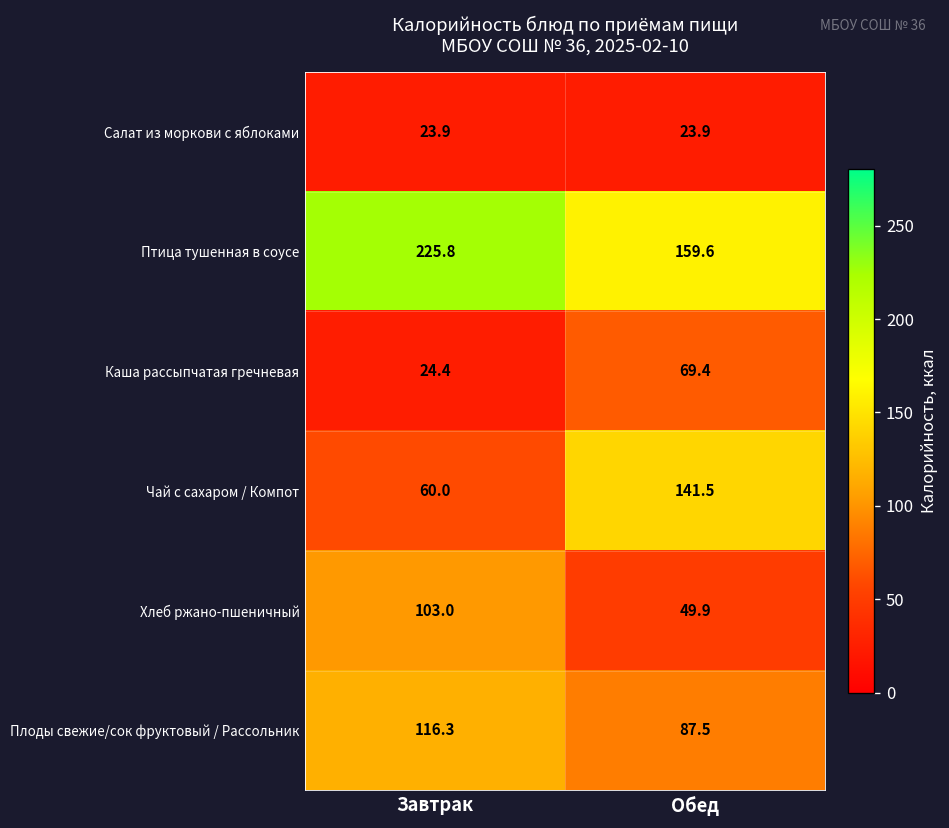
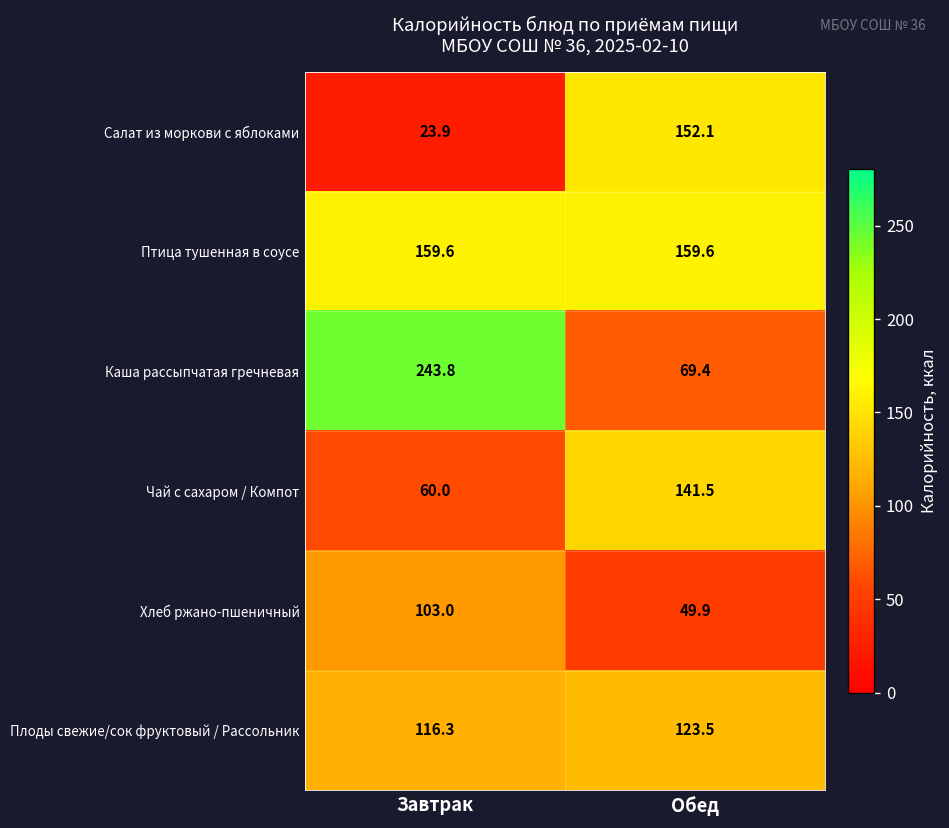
Салат из моркови с яблоками, Обед: 23.9 -> 152.1
Птица тушенная в соусе, Завтрак: 225.8 -> 159.6
Каша рассыпчатая гречневая, Завтрак: 24.4 -> 243.8
Плоды свежие/сок фруктовый / Рассольник, Обед: 87.5 -> 123.5
